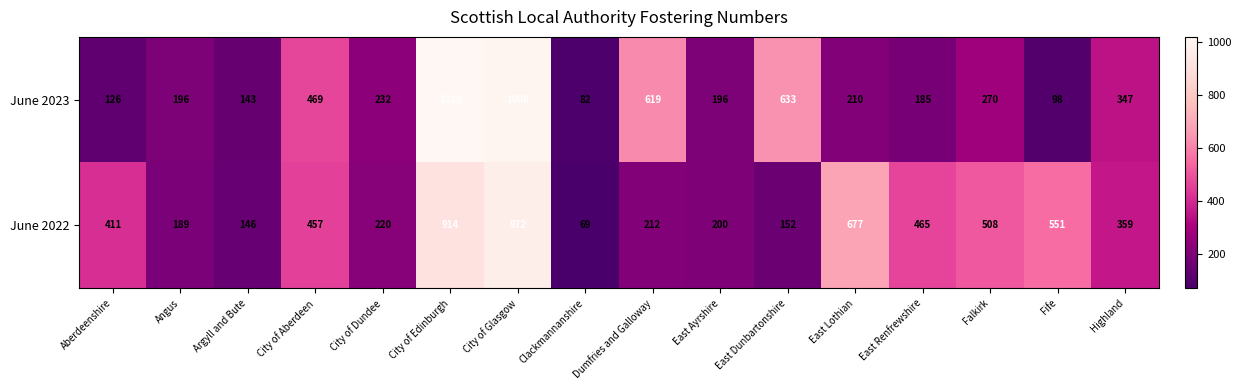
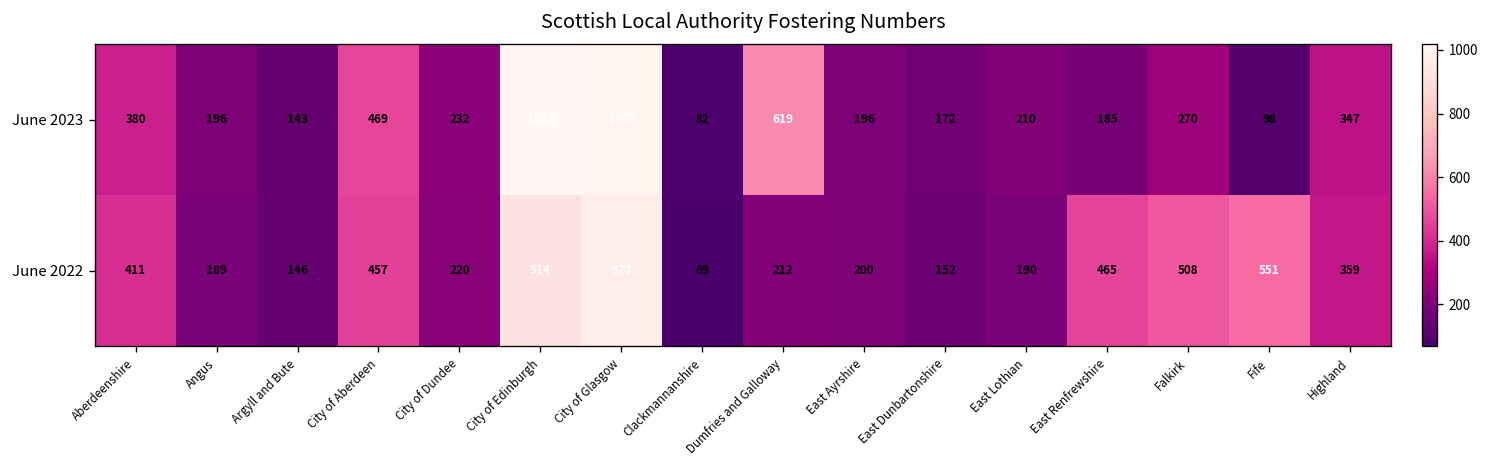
June 2023, Aberdeenshire: 126 -> 380
June 2023, East Dunbartonshire: 633 -> 172
June 2022, East Lothian: 677 -> 190
